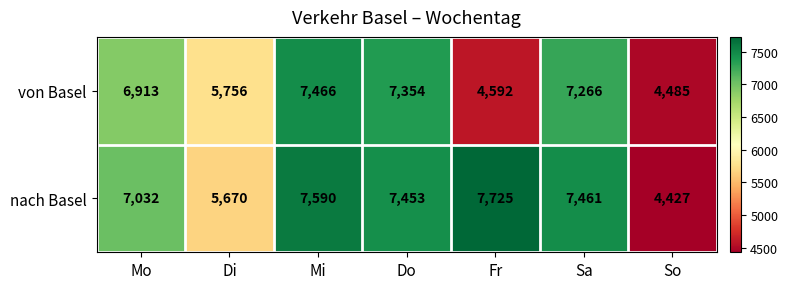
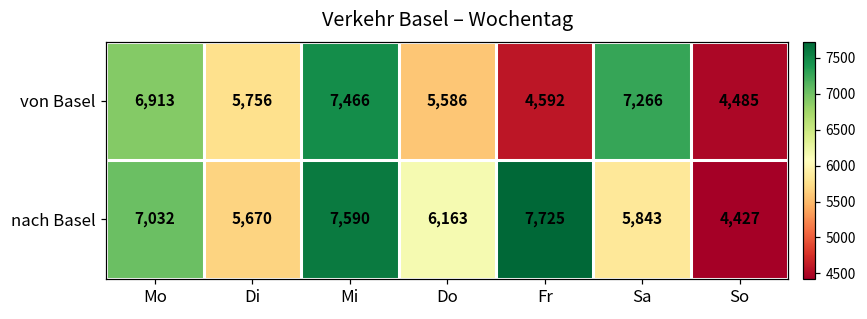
von Basel, Do: 7,354 -> 5,586
nach Basel, Do: 7,453 -> 6,163
nach Basel, Sa: 7,461 -> 5,843
